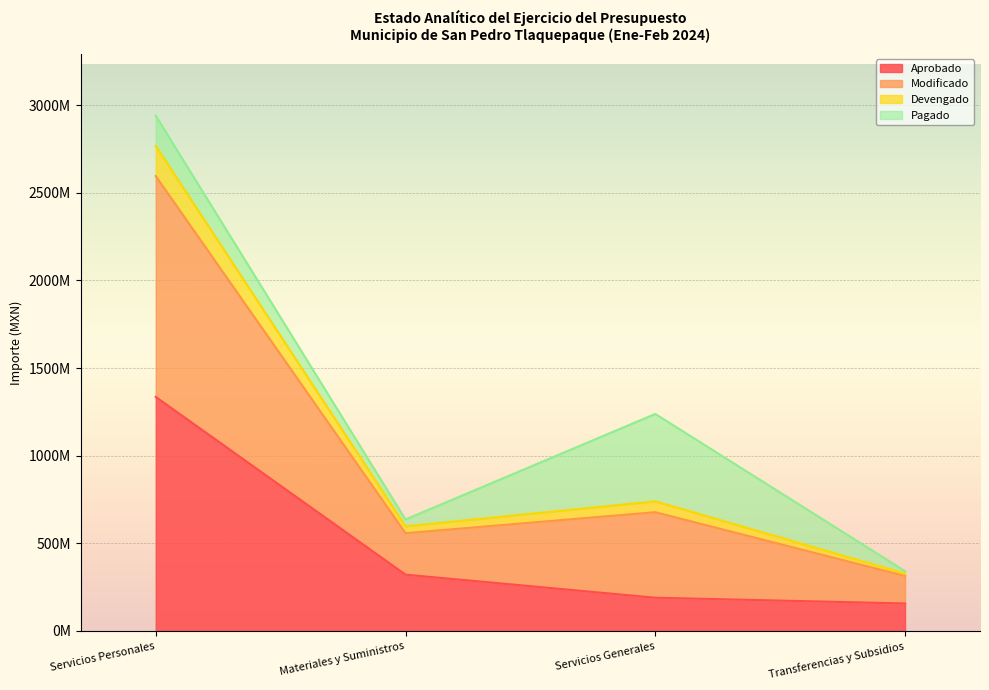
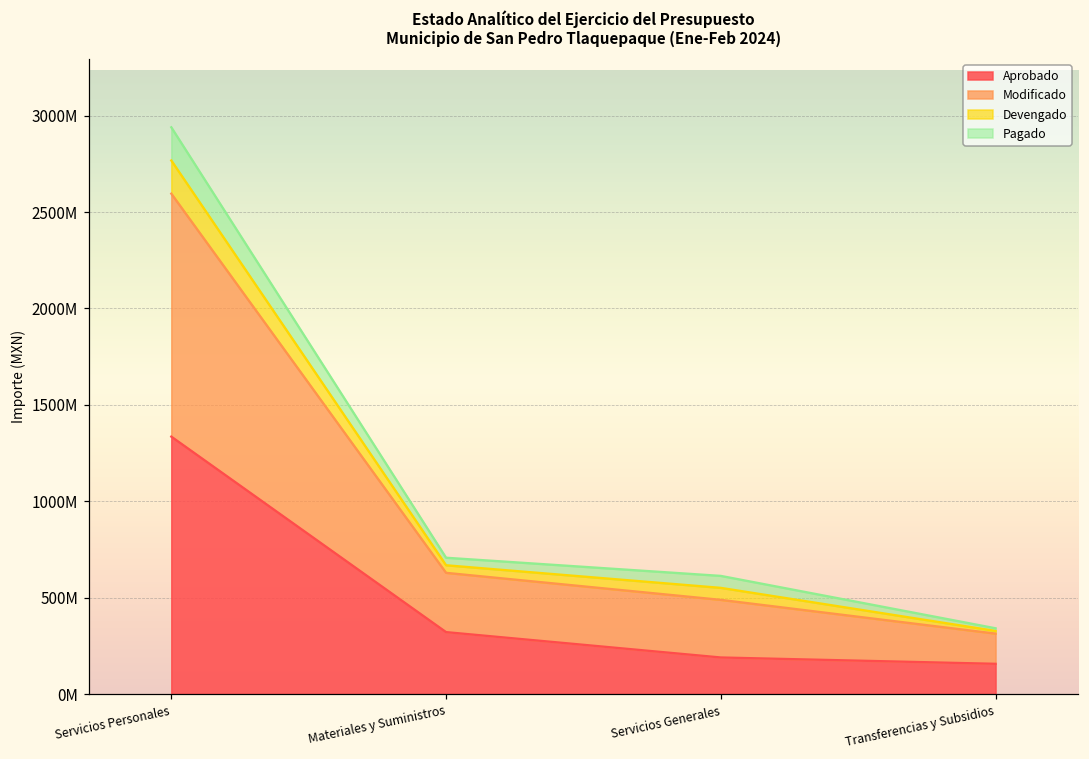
Modificado, Materiales y Suministros: 240000000 -> 310000000
Modificado, Servicios Generales: 490000000 -> 300000000
Pagado, Servicios Generales: 500000000 -> 60000000
